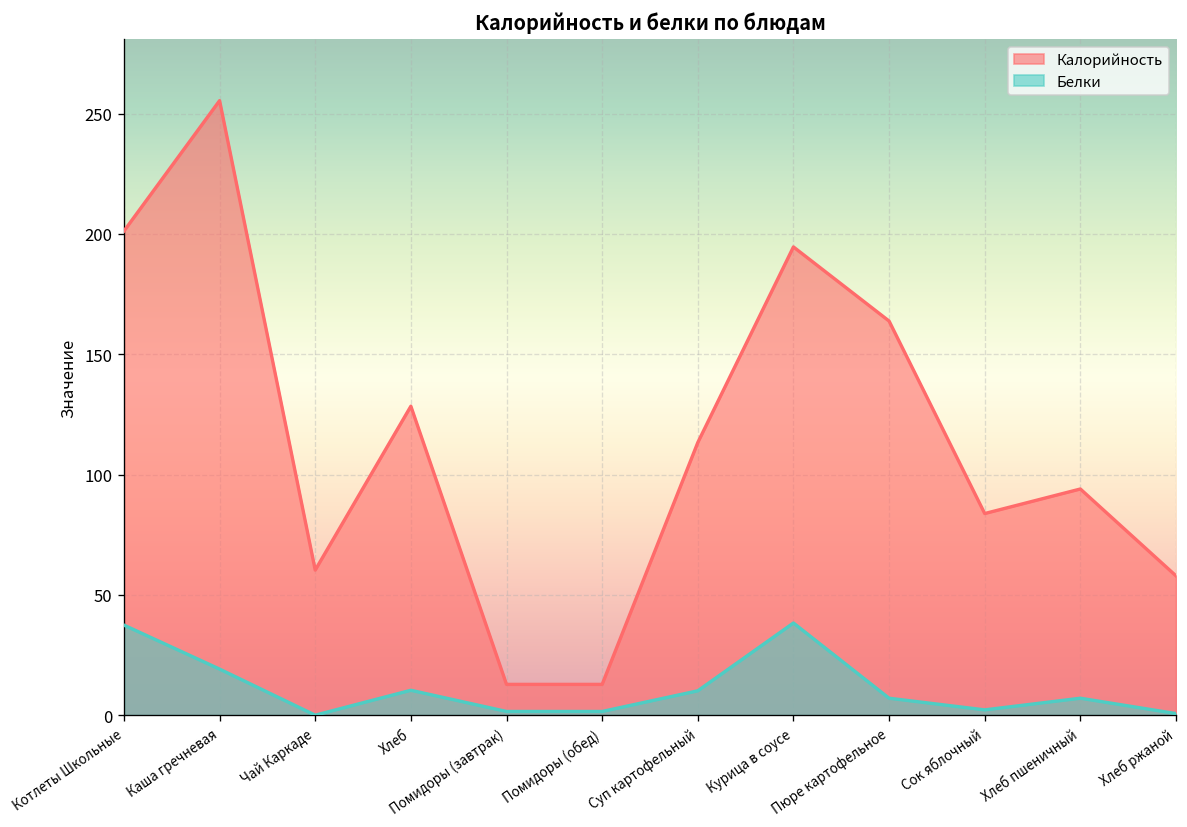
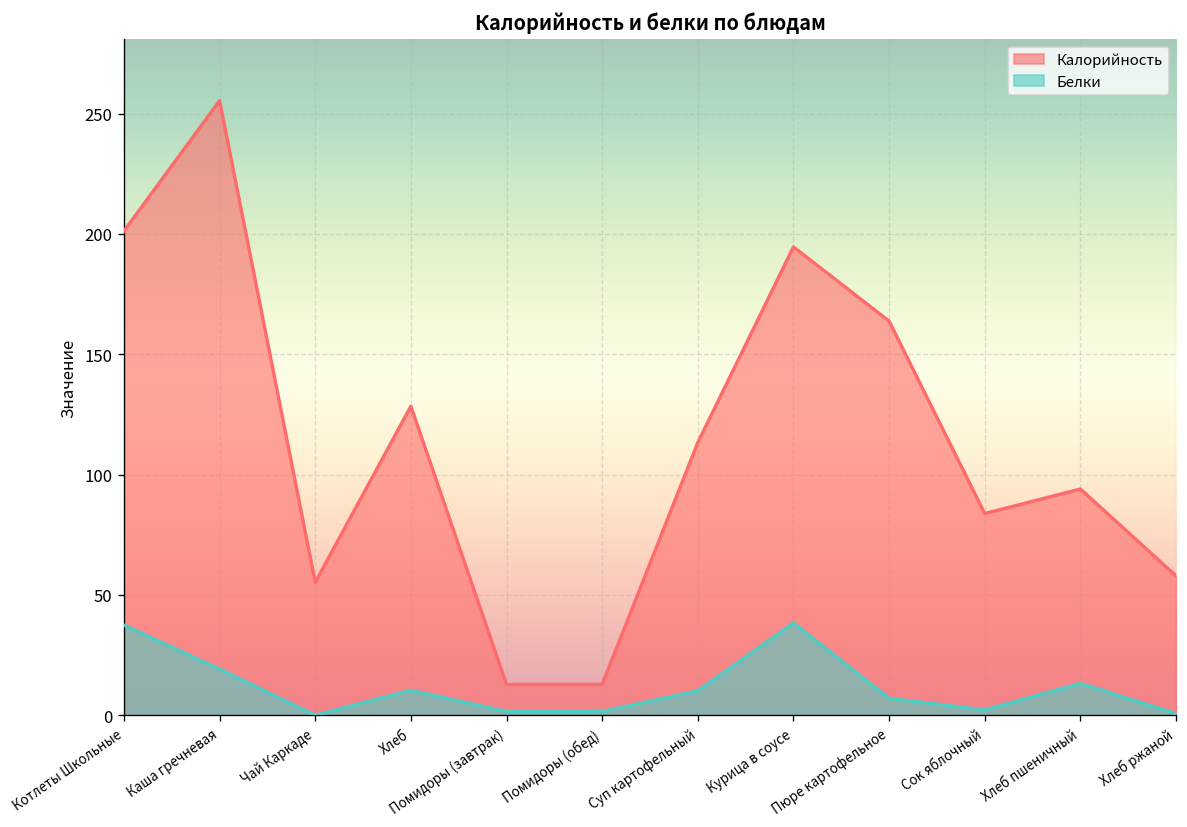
Калорийность, Чай Каркаде: 60 -> 55
Белки, Хлеб пшеничный: 7 -> 13
